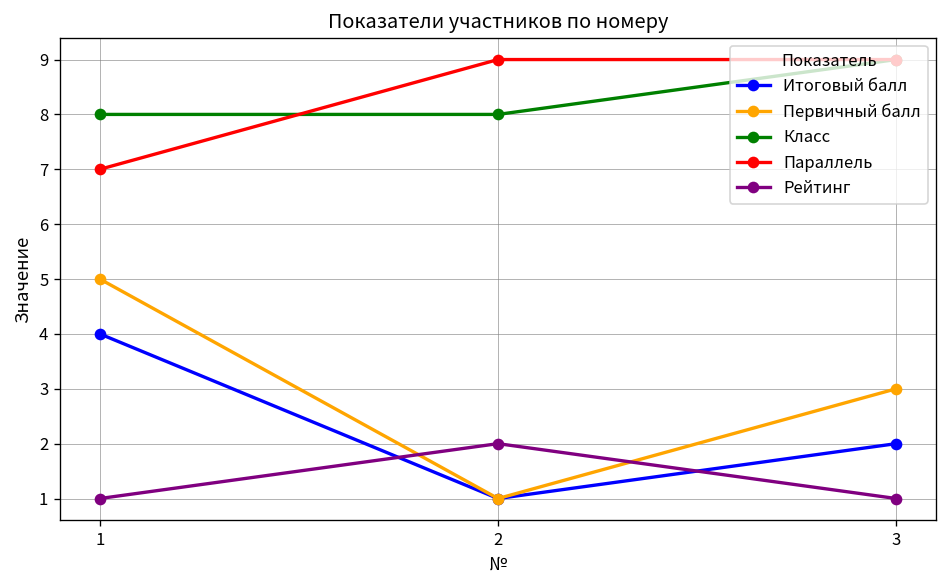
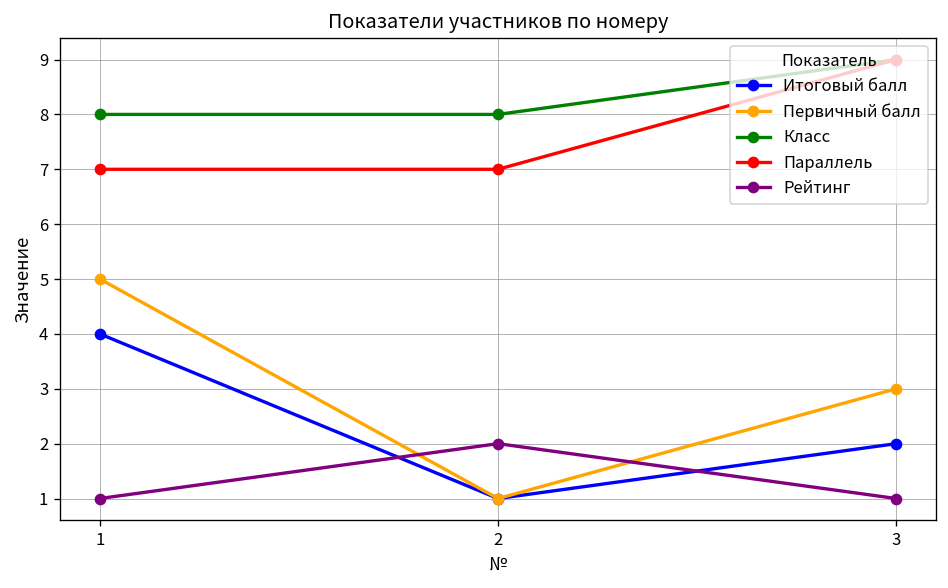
Параллель, 2: 9 -> 7
